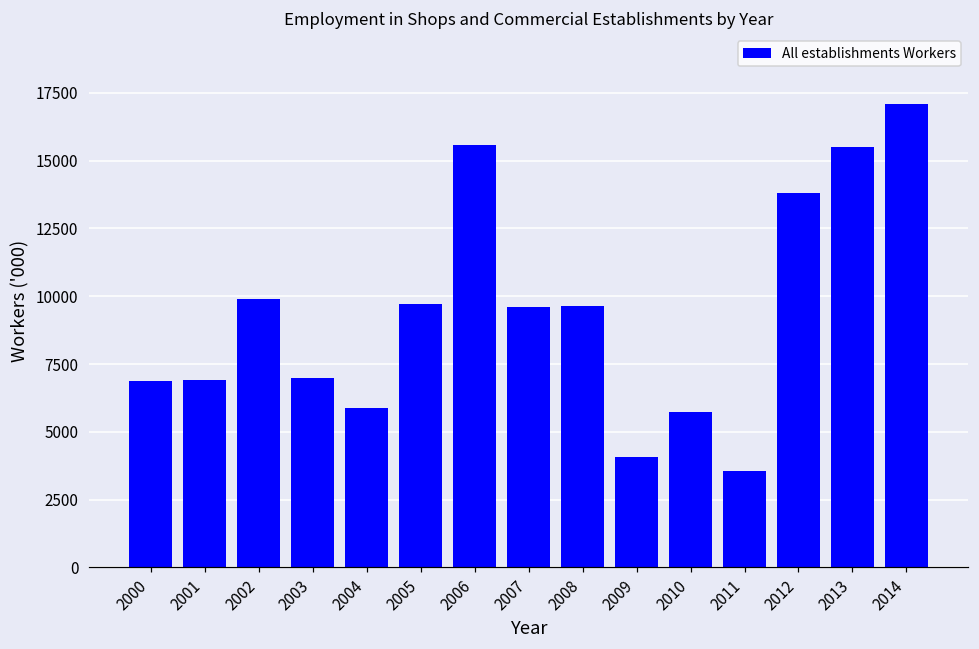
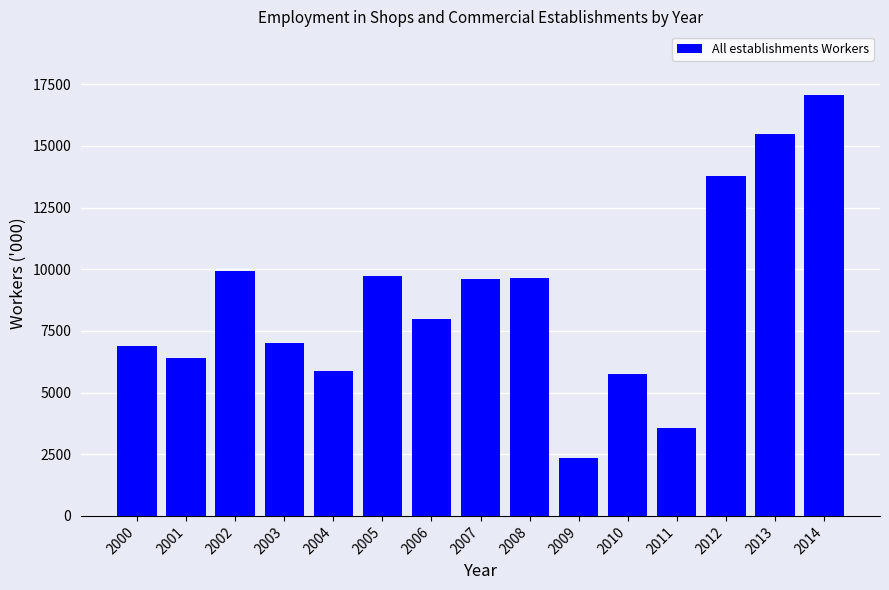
2001: 6900 -> 6400
2006: 15600 -> 8000
2009: 4100 -> 2400
